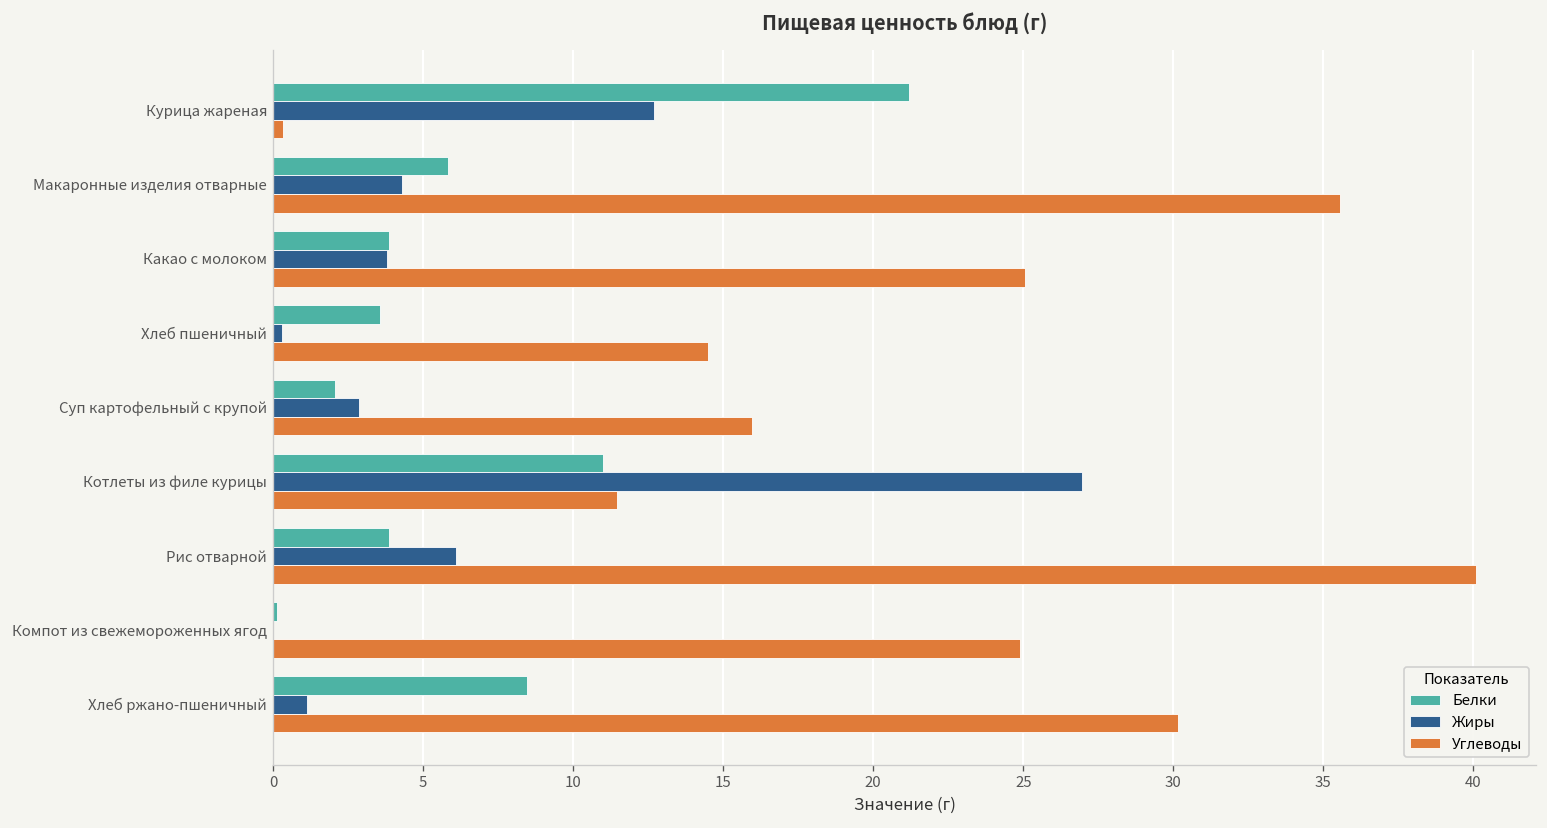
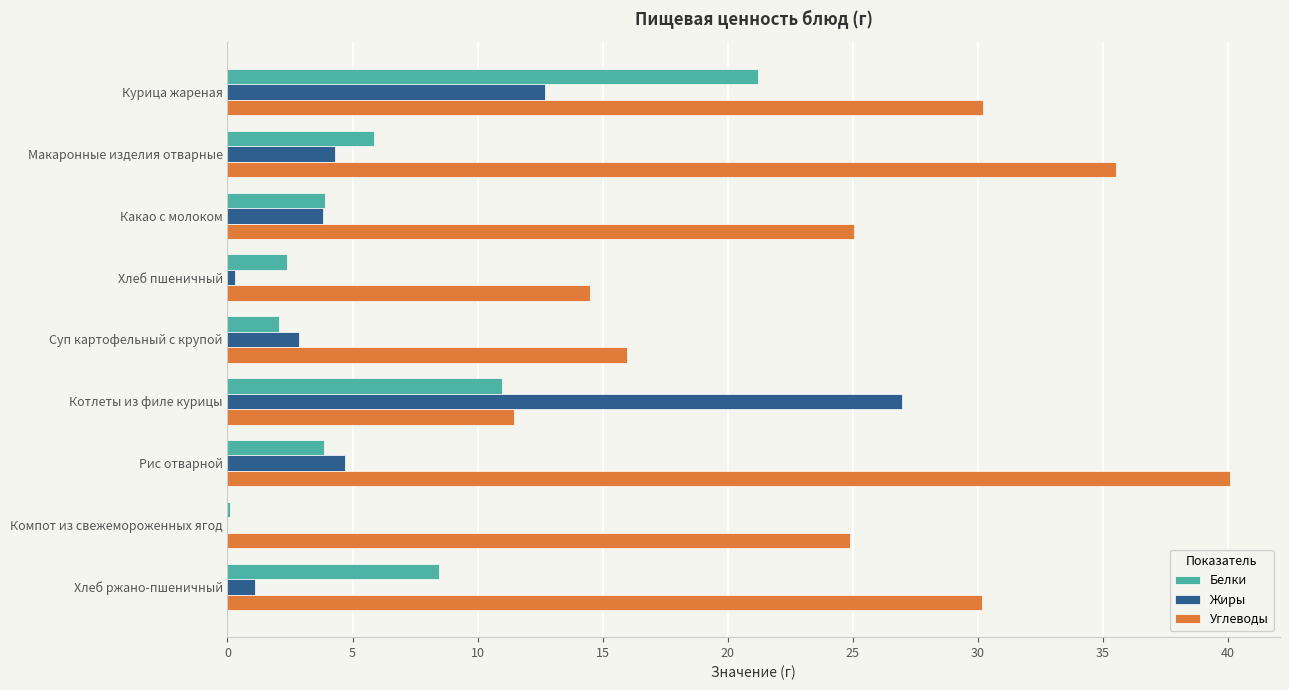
Углеводы, Курица жареная: 0.3 -> 30.2
Белки, Хлеб пшеничный: 3.6 -> 2.4
Жиры, Рис отварной: 6.1 -> 4.7
